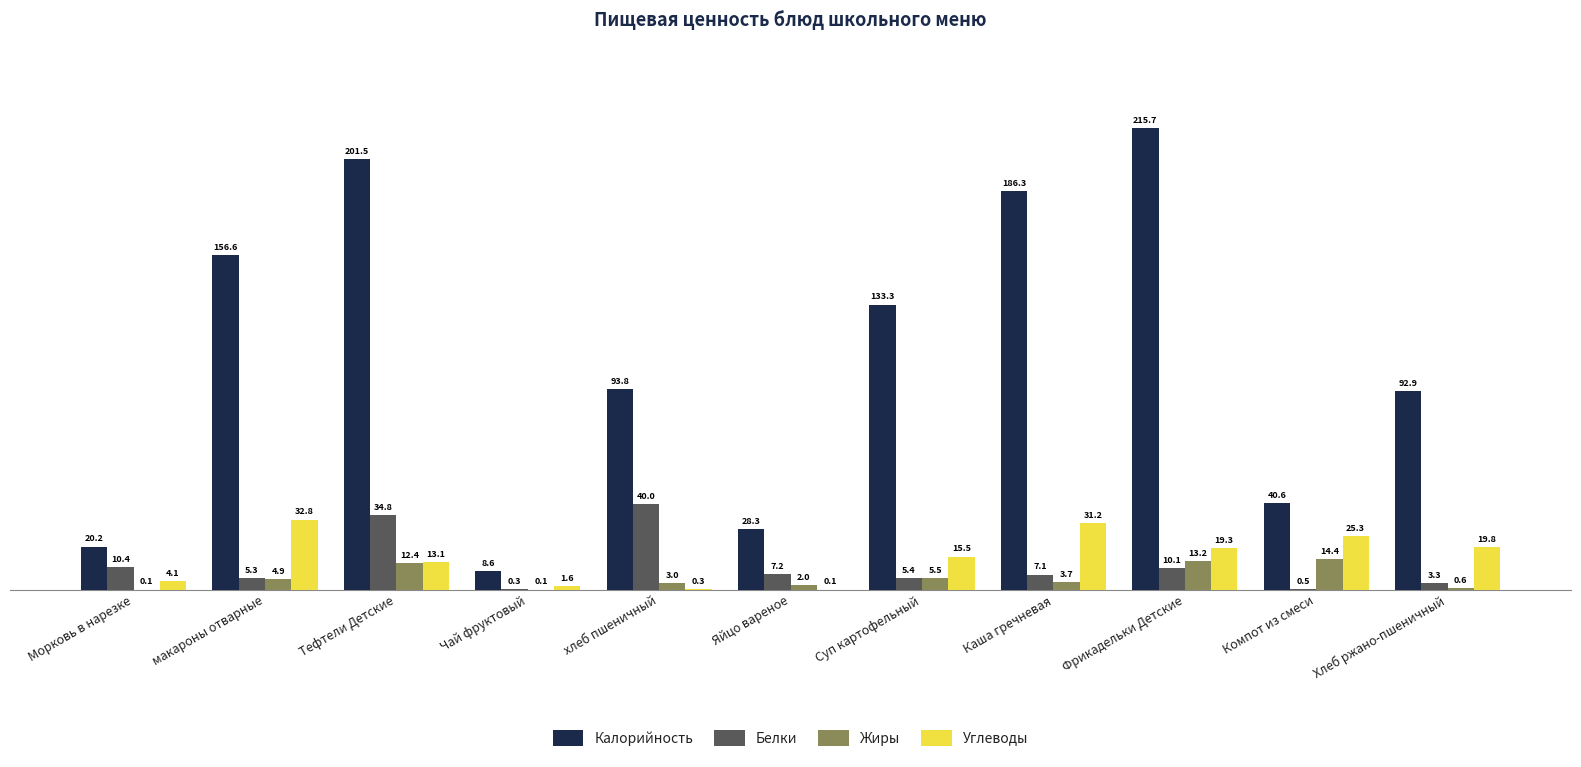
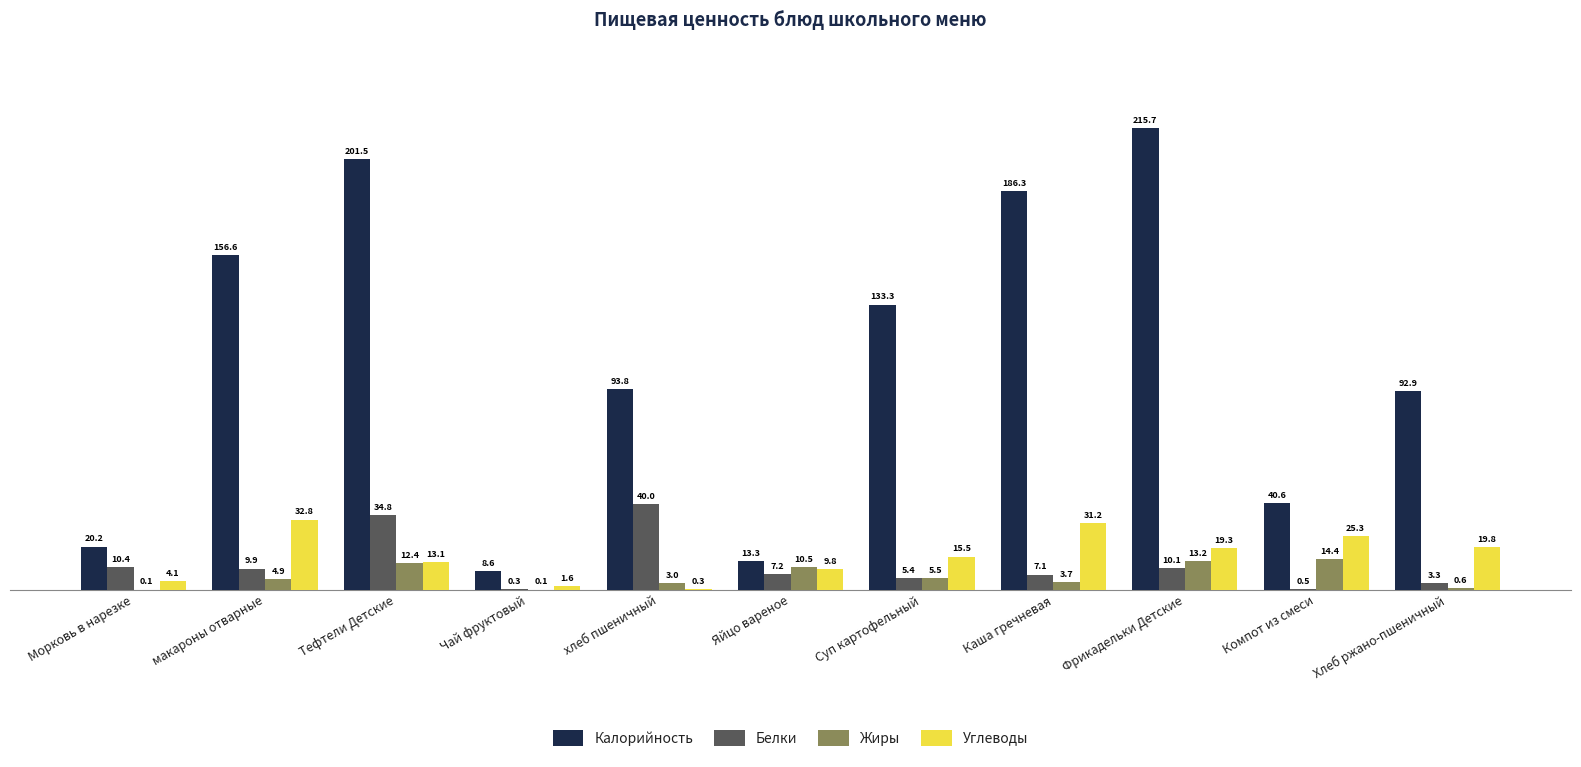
Белки, макароны отварные: 5.3 -> 9.9
Калорийность, Яйцо вареное: 28.3 -> 13.3
Жиры, Яйцо вареное: 2.0 -> 10.5
Углеводы, Яйцо вареное: 0.1 -> 9.8
